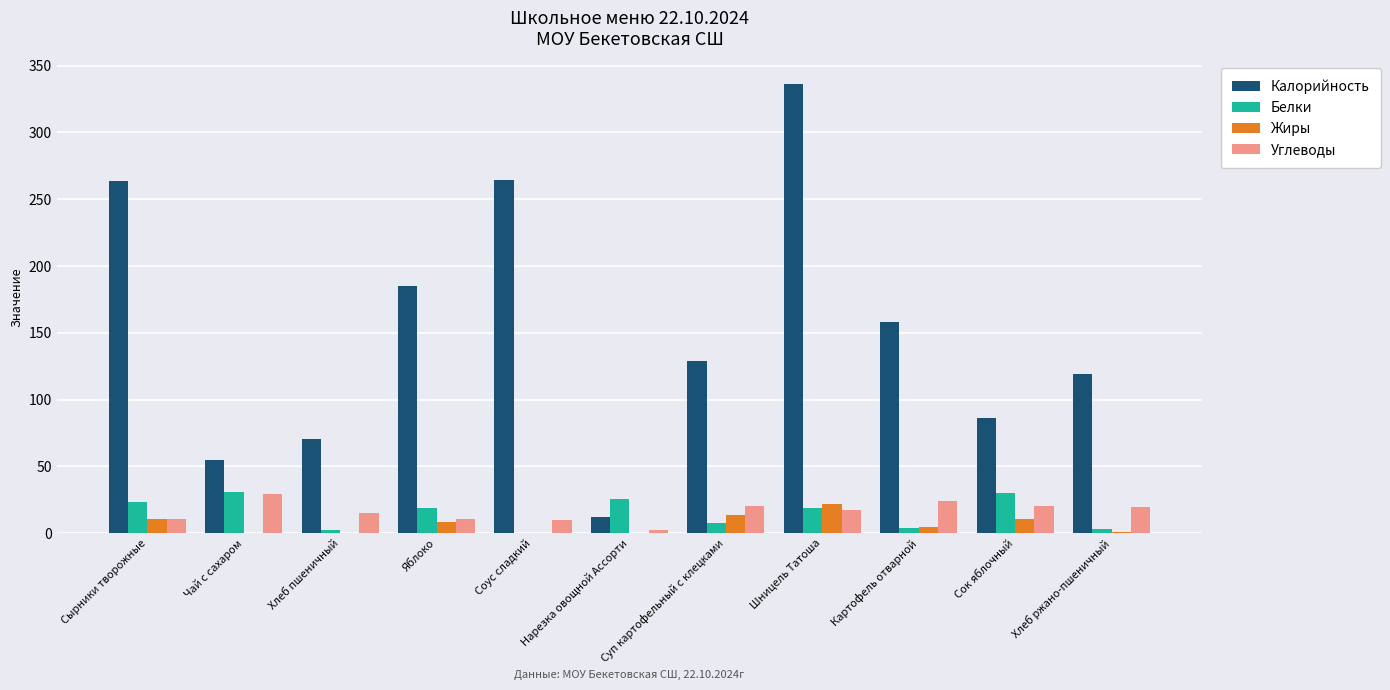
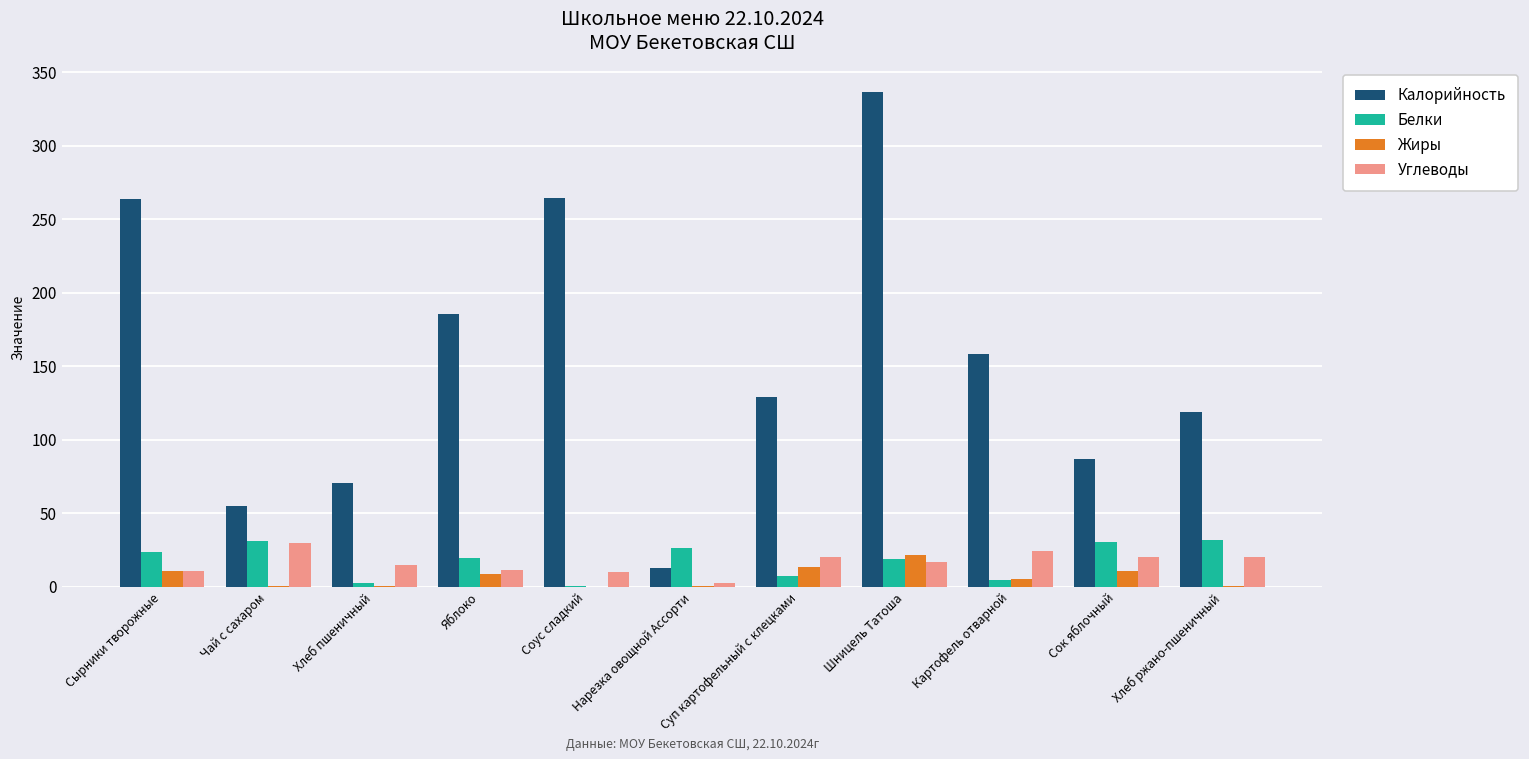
Белки, Хлеб ржано-пшеничный: 3 -> 32
